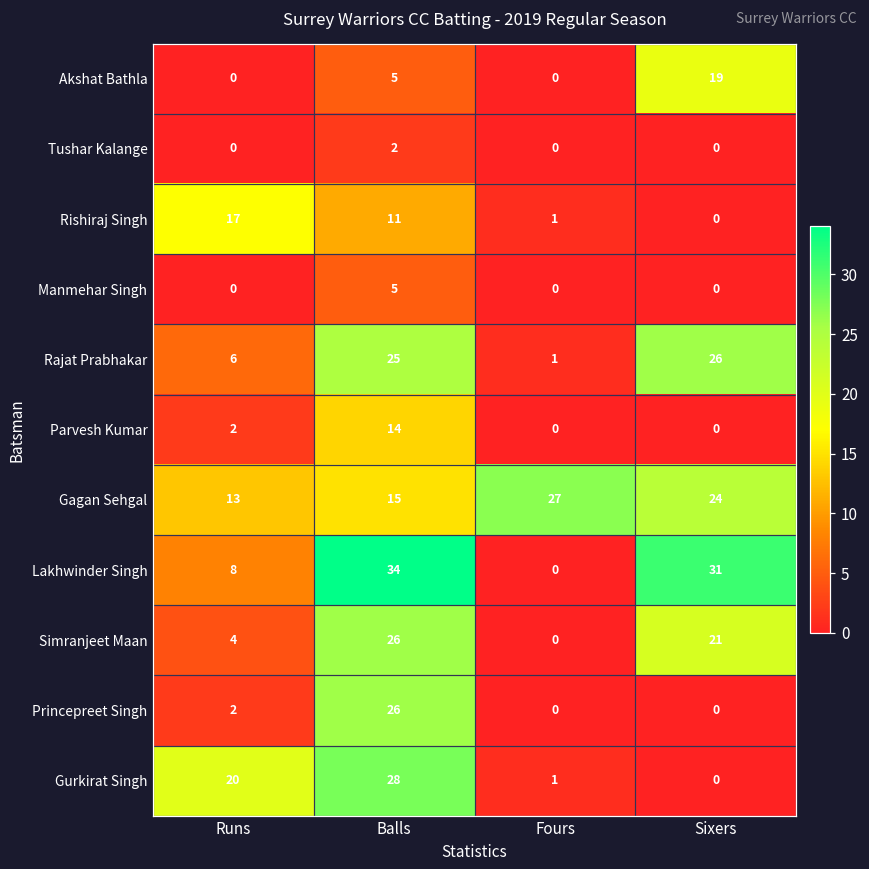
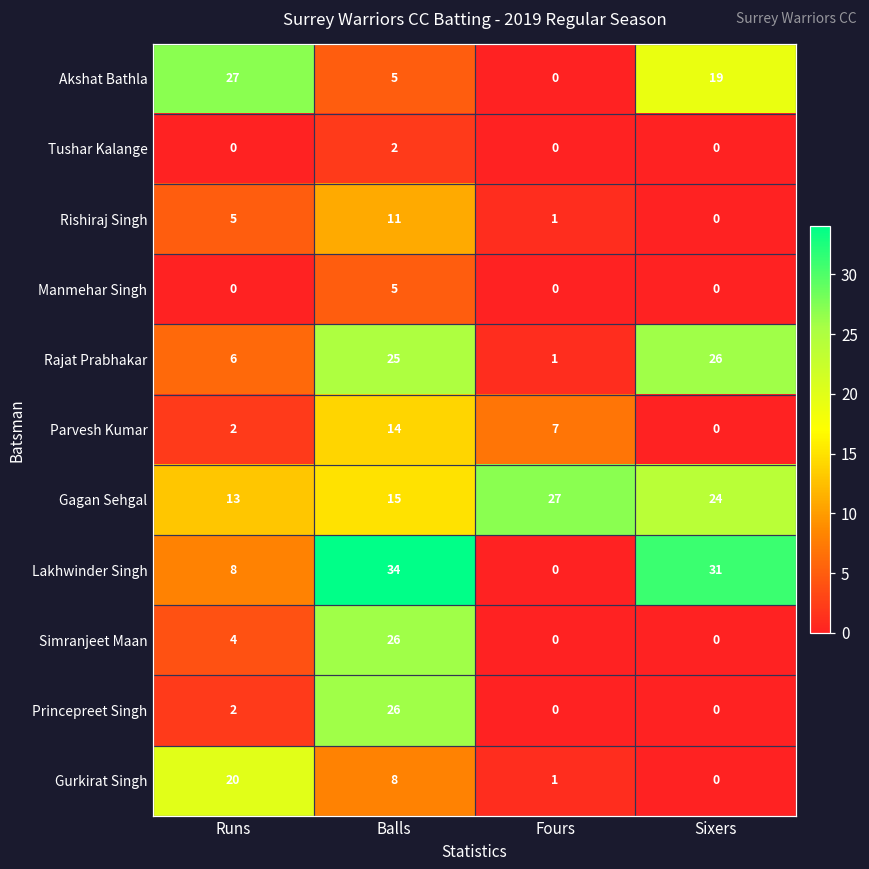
Akshat Bathla, Runs: 0 -> 27
Rishiraj Singh, Runs: 17 -> 5
Parvesh Kumar, Fours: 0 -> 7
Simranjeet Maan, Sixers: 21 -> 0
Gurkirat Singh, Balls: 28 -> 8
